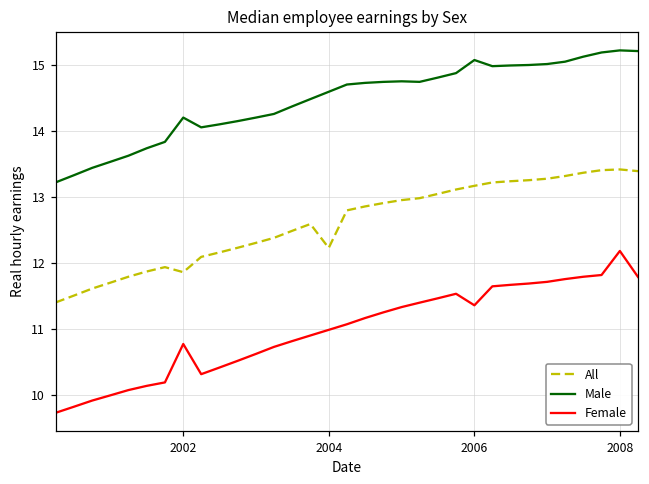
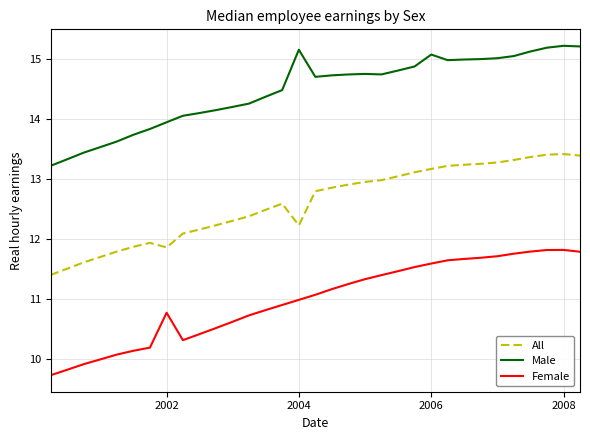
Male, 2002: 14.2 -> 13.9
Male, 2004: 14.6 -> 15.2
Female, 2006: 11.4 -> 11.6
Female, 2008: 12.2 -> 11.8
